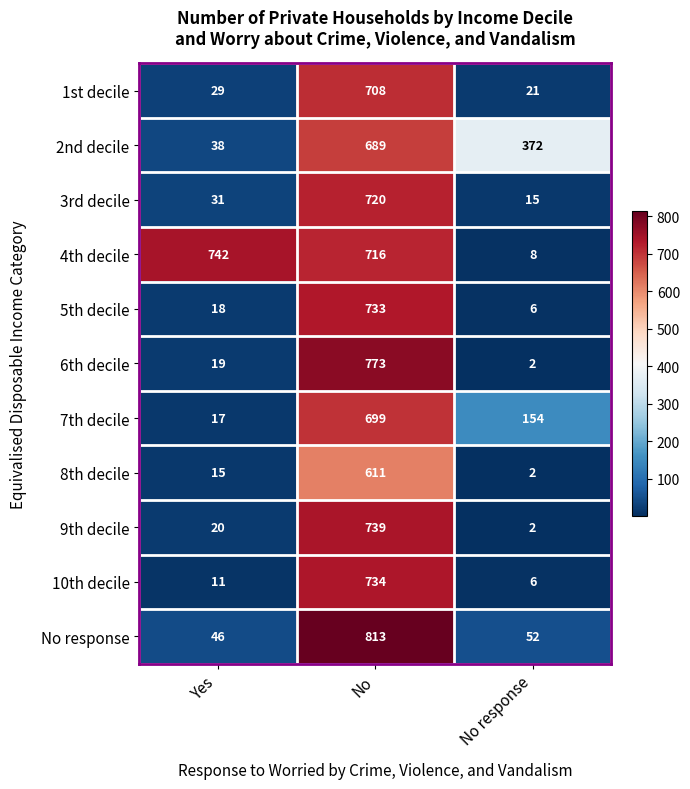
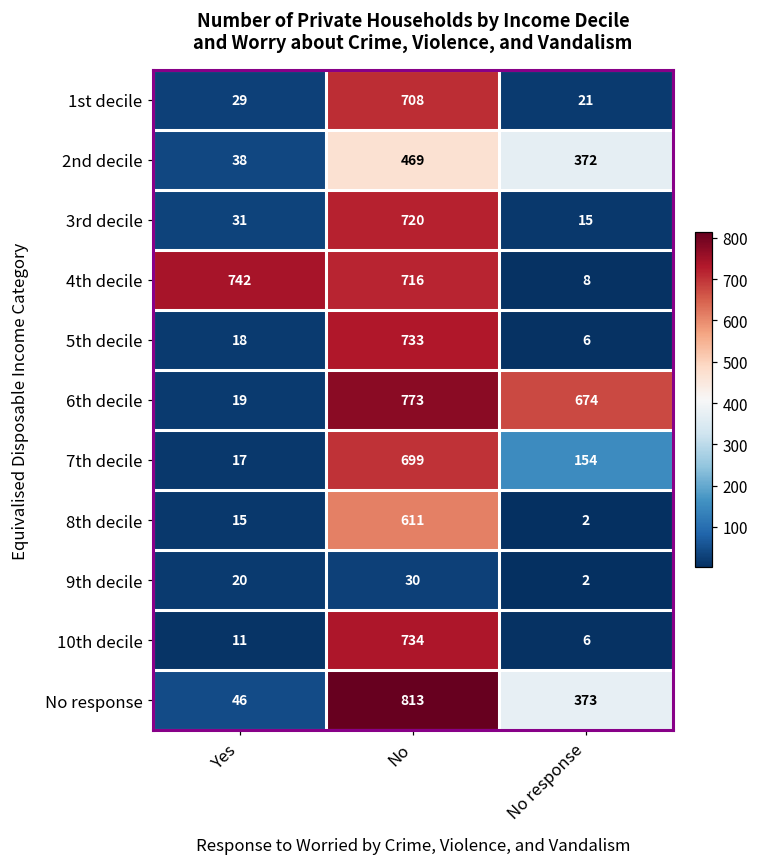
2nd decile, No: 689 -> 469
6th decile, No response: 2 -> 674
9th decile, No: 739 -> 30
No response, No response: 52 -> 373
